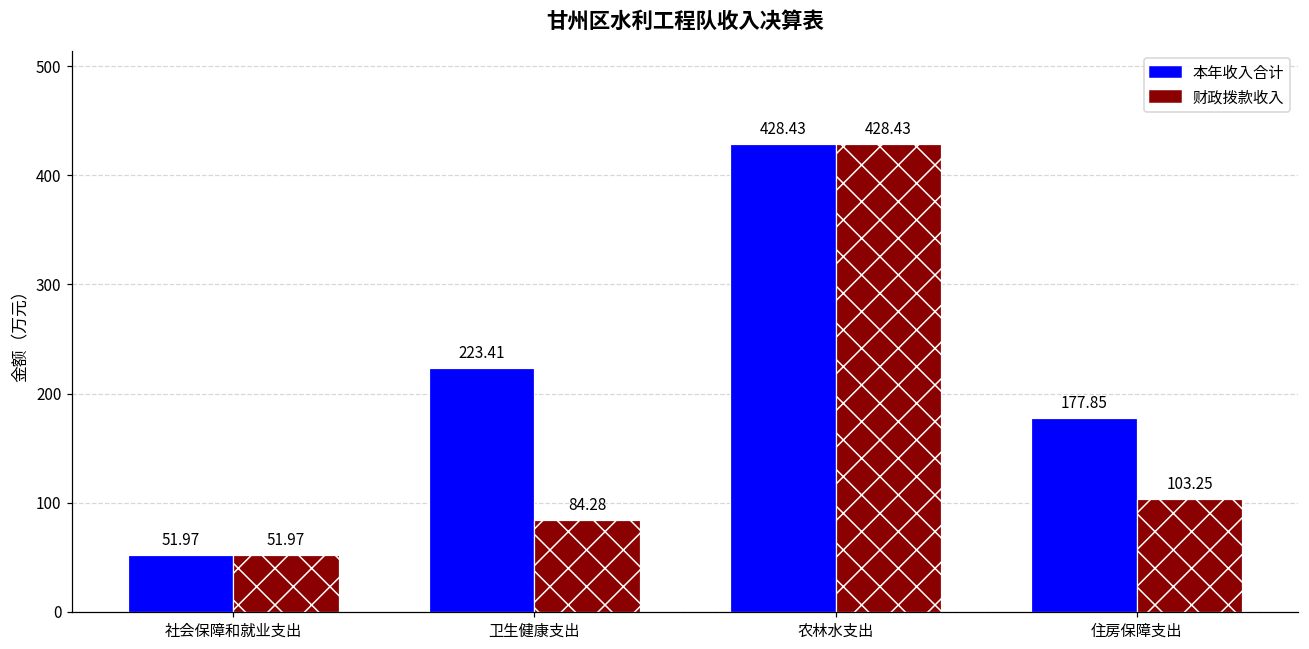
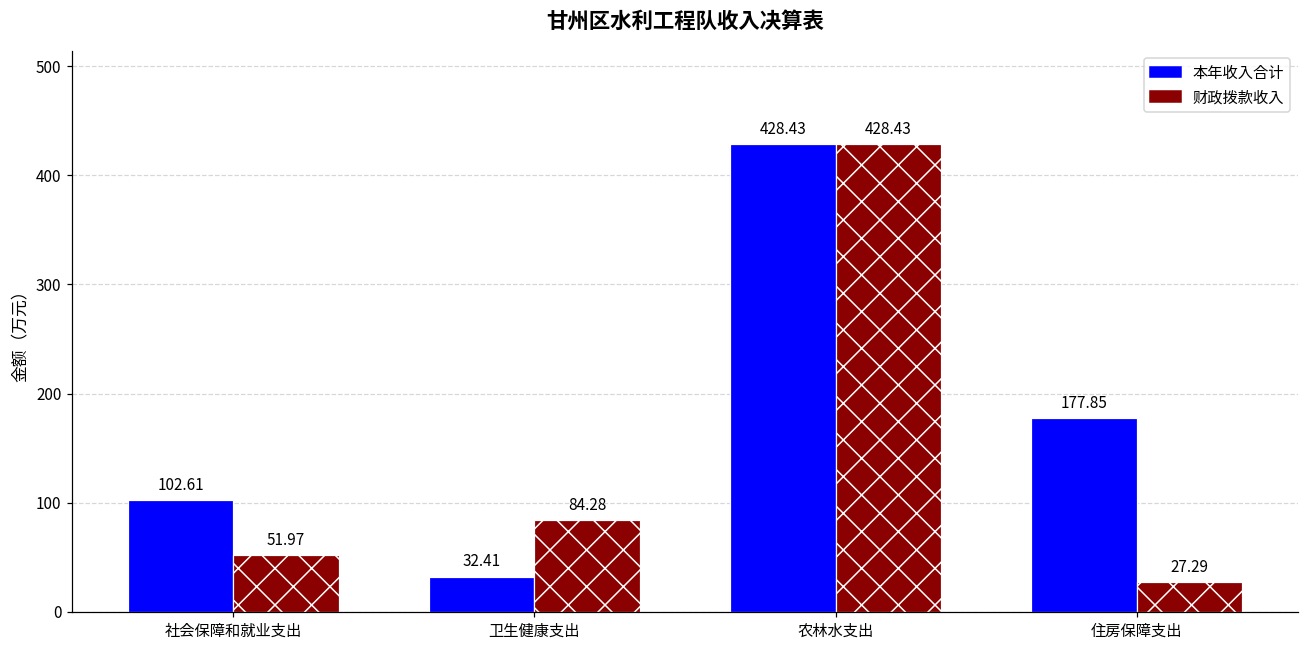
本年收入合计, 社会保障和就业支出: 51.97 -> 102.61
本年收入合计, 卫生健康支出: 223.41 -> 32.41
财政拨款收入, 住房保障支出: 103.25 -> 27.29
